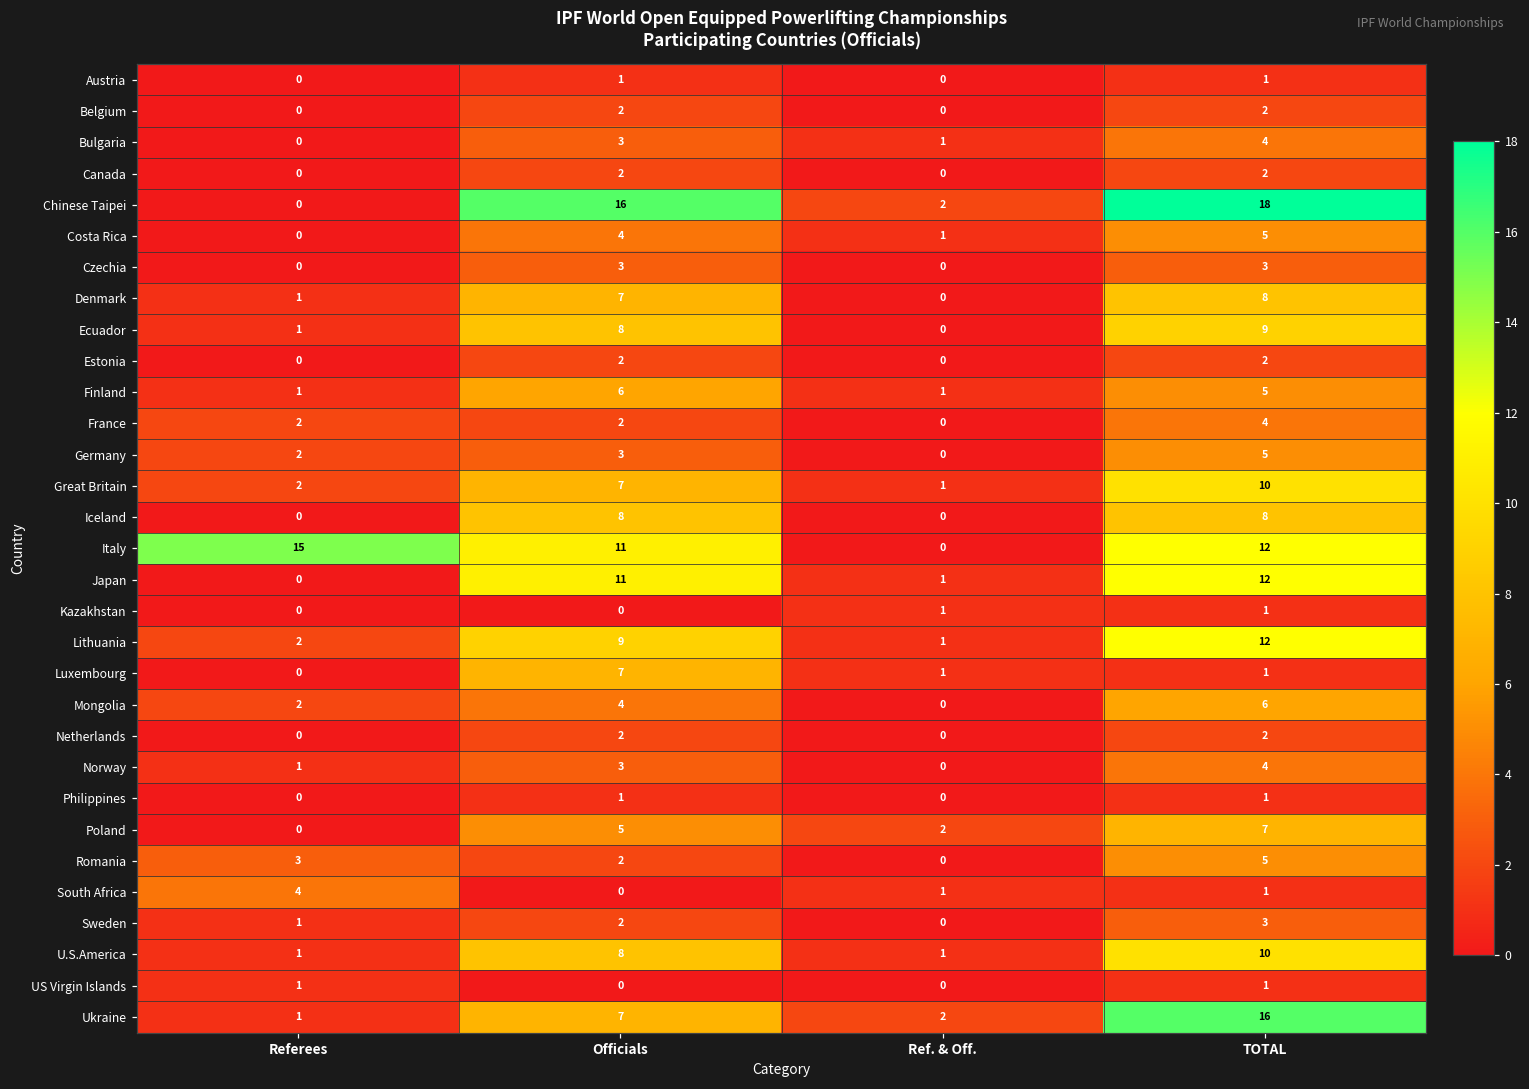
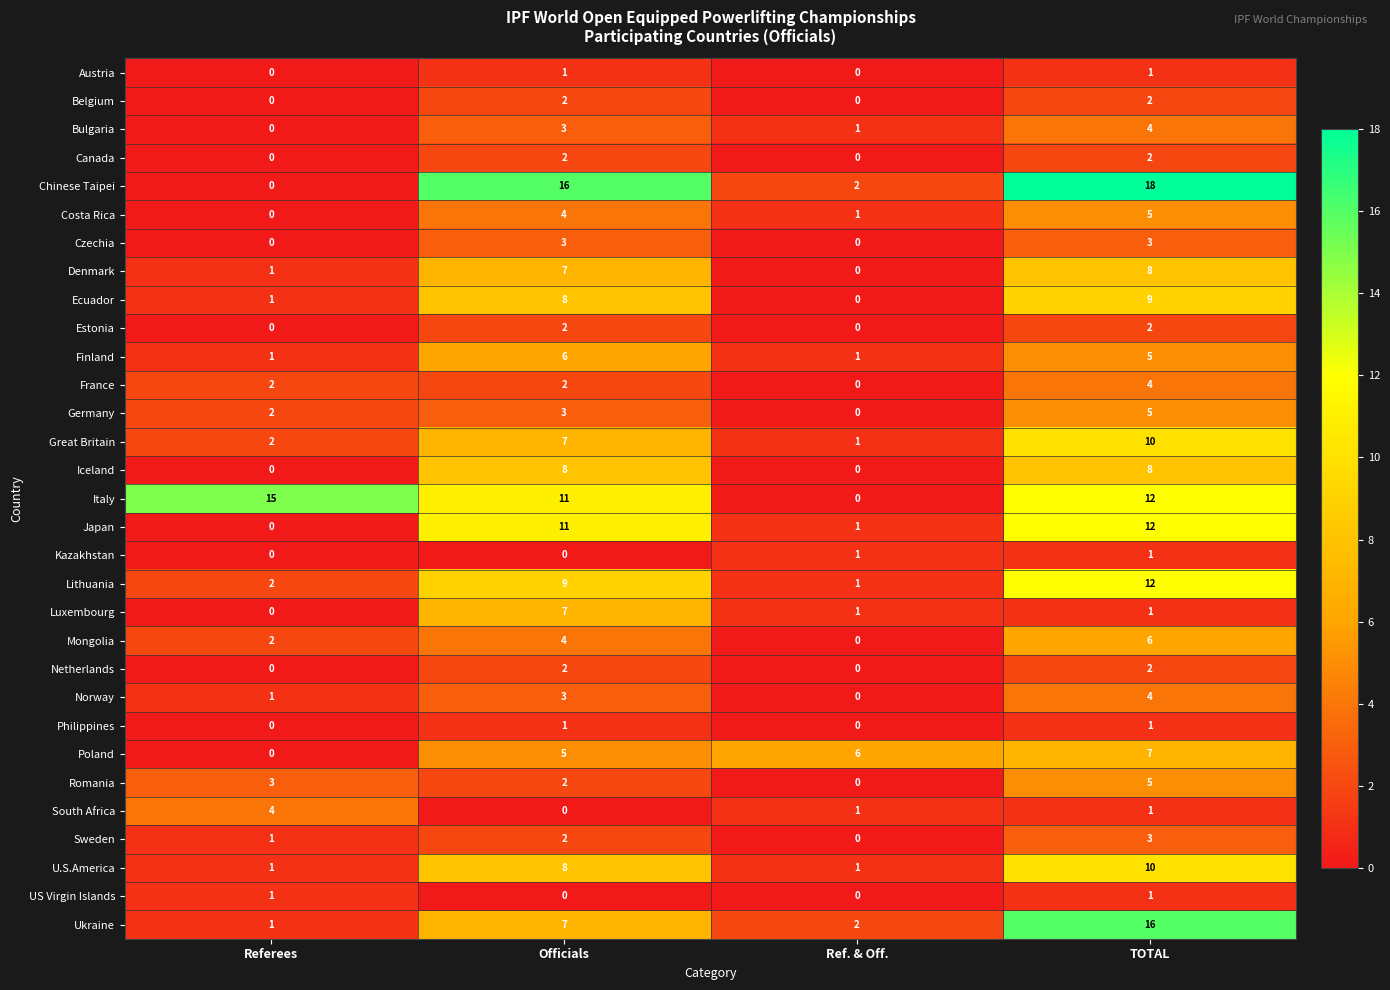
Poland, Ref. & Off.: 2 -> 6
